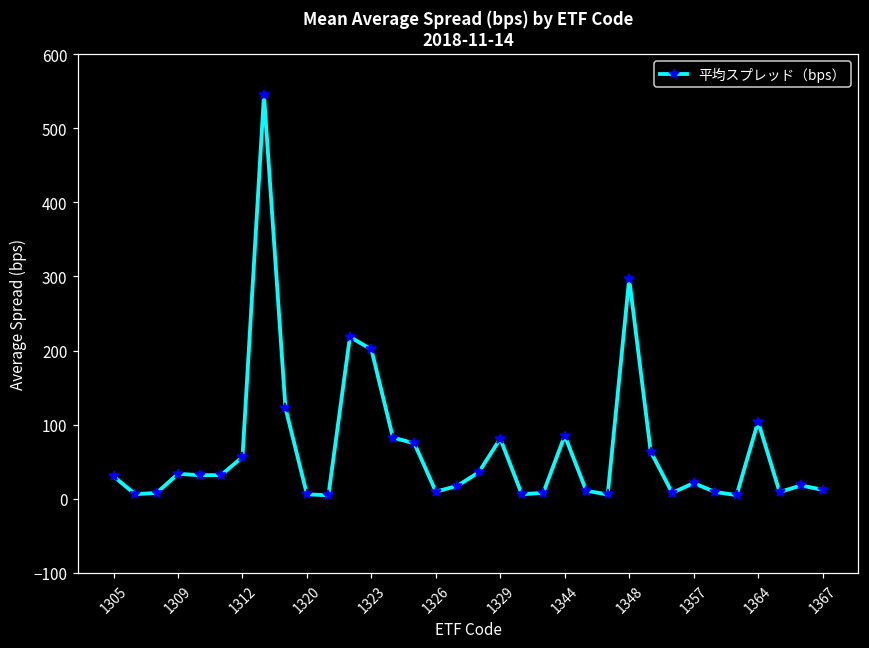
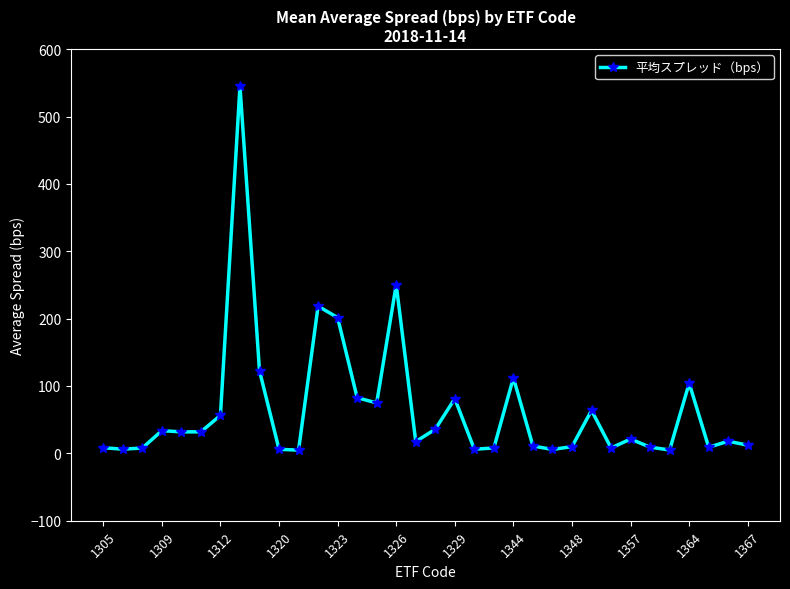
1305: 30 -> 10
1326: 10 -> 250
1344: 90 -> 110
1348: 300 -> 10
